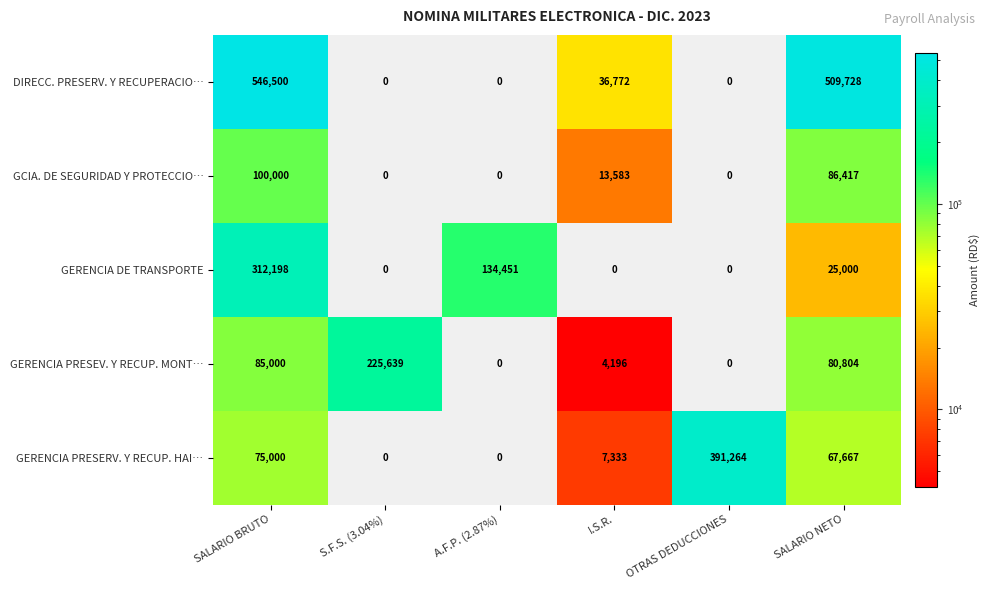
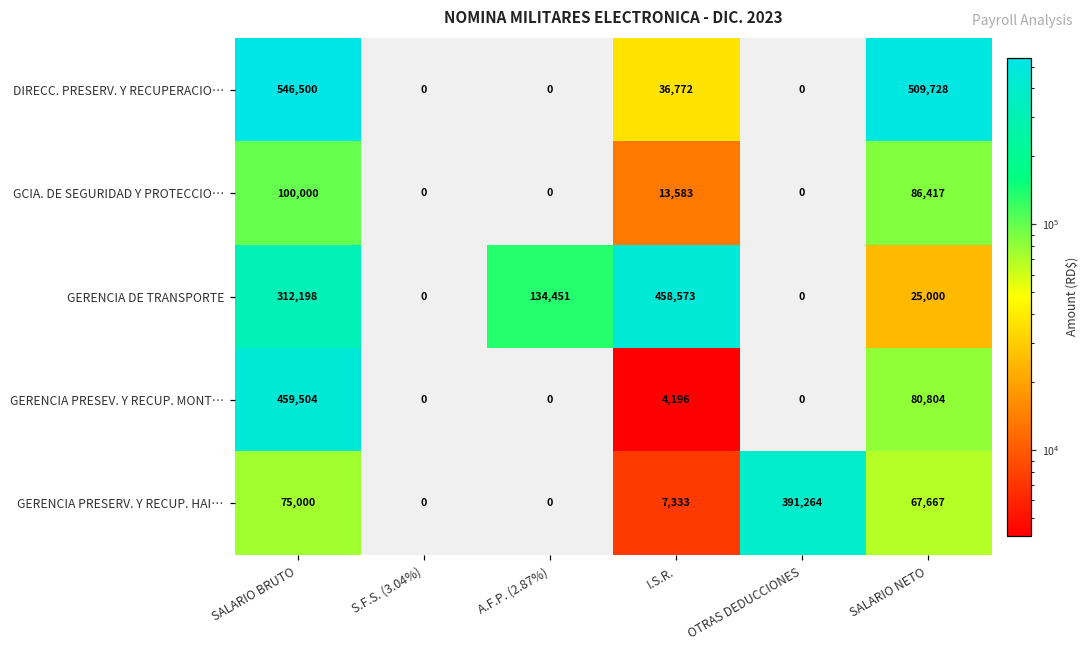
GERENCIA DE TRANSPORTE, I.S.R.: 0 -> 458,573
GERENCIA PRESEV. Y RECUP. MONT…, SALARIO BRUTO: 85,000 -> 459,504
GERENCIA PRESEV. Y RECUP. MONT…, S.F.S. (3.04%): 225,639 -> 0
